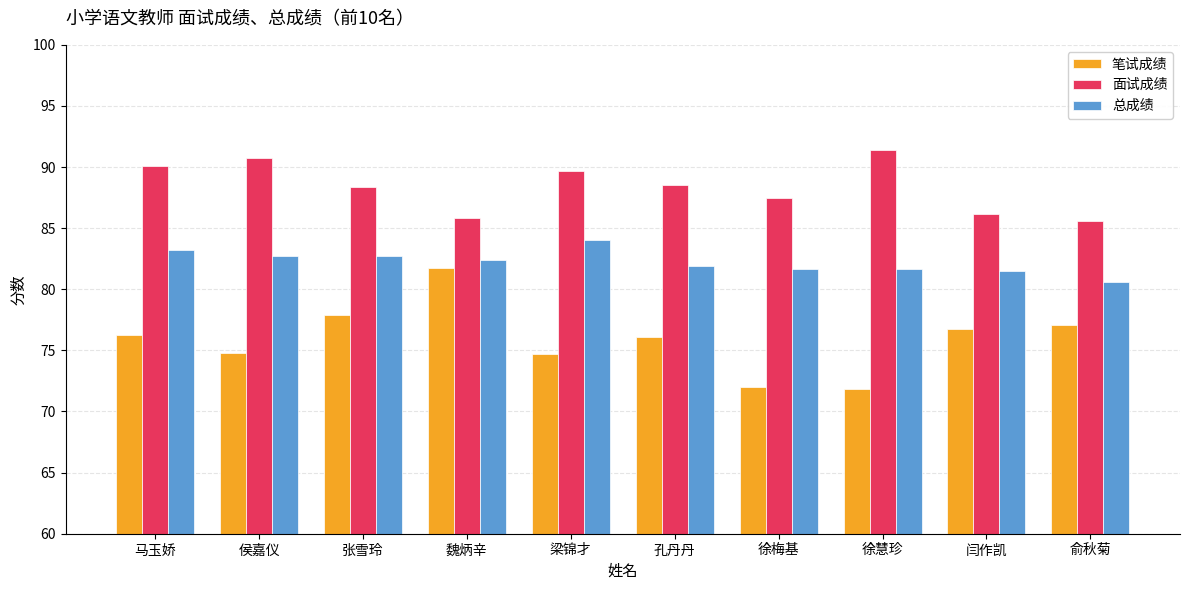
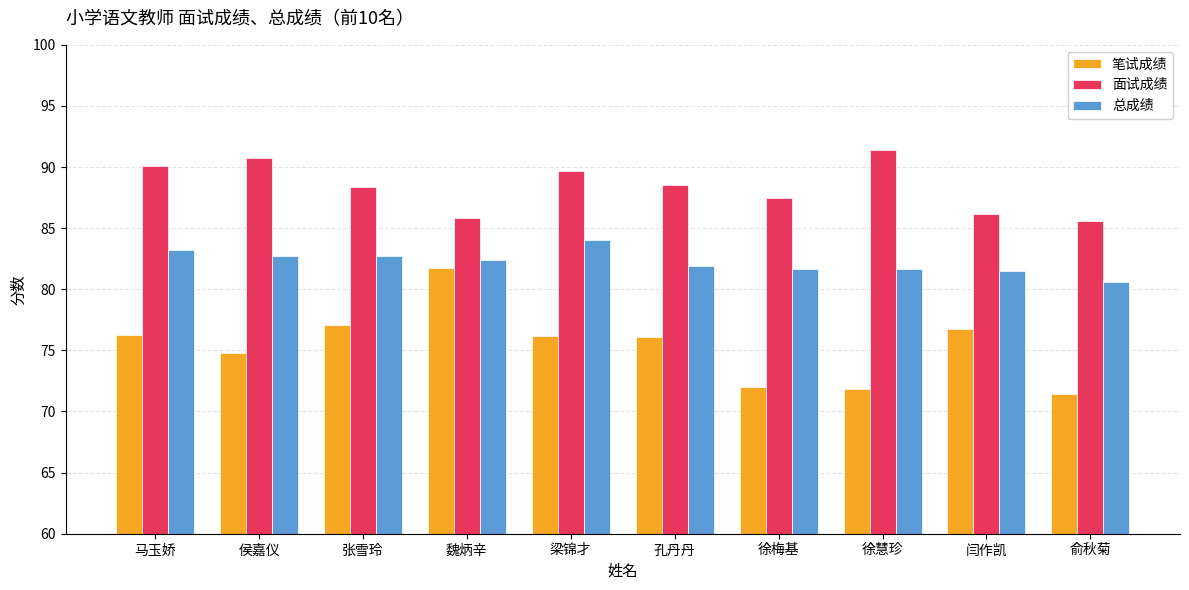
笔试成绩, 张雪玲: 77.9 -> 77.1
笔试成绩, 梁锦才: 74.7 -> 76.2
笔试成绩, 俞秋菊: 77.0 -> 71.5
